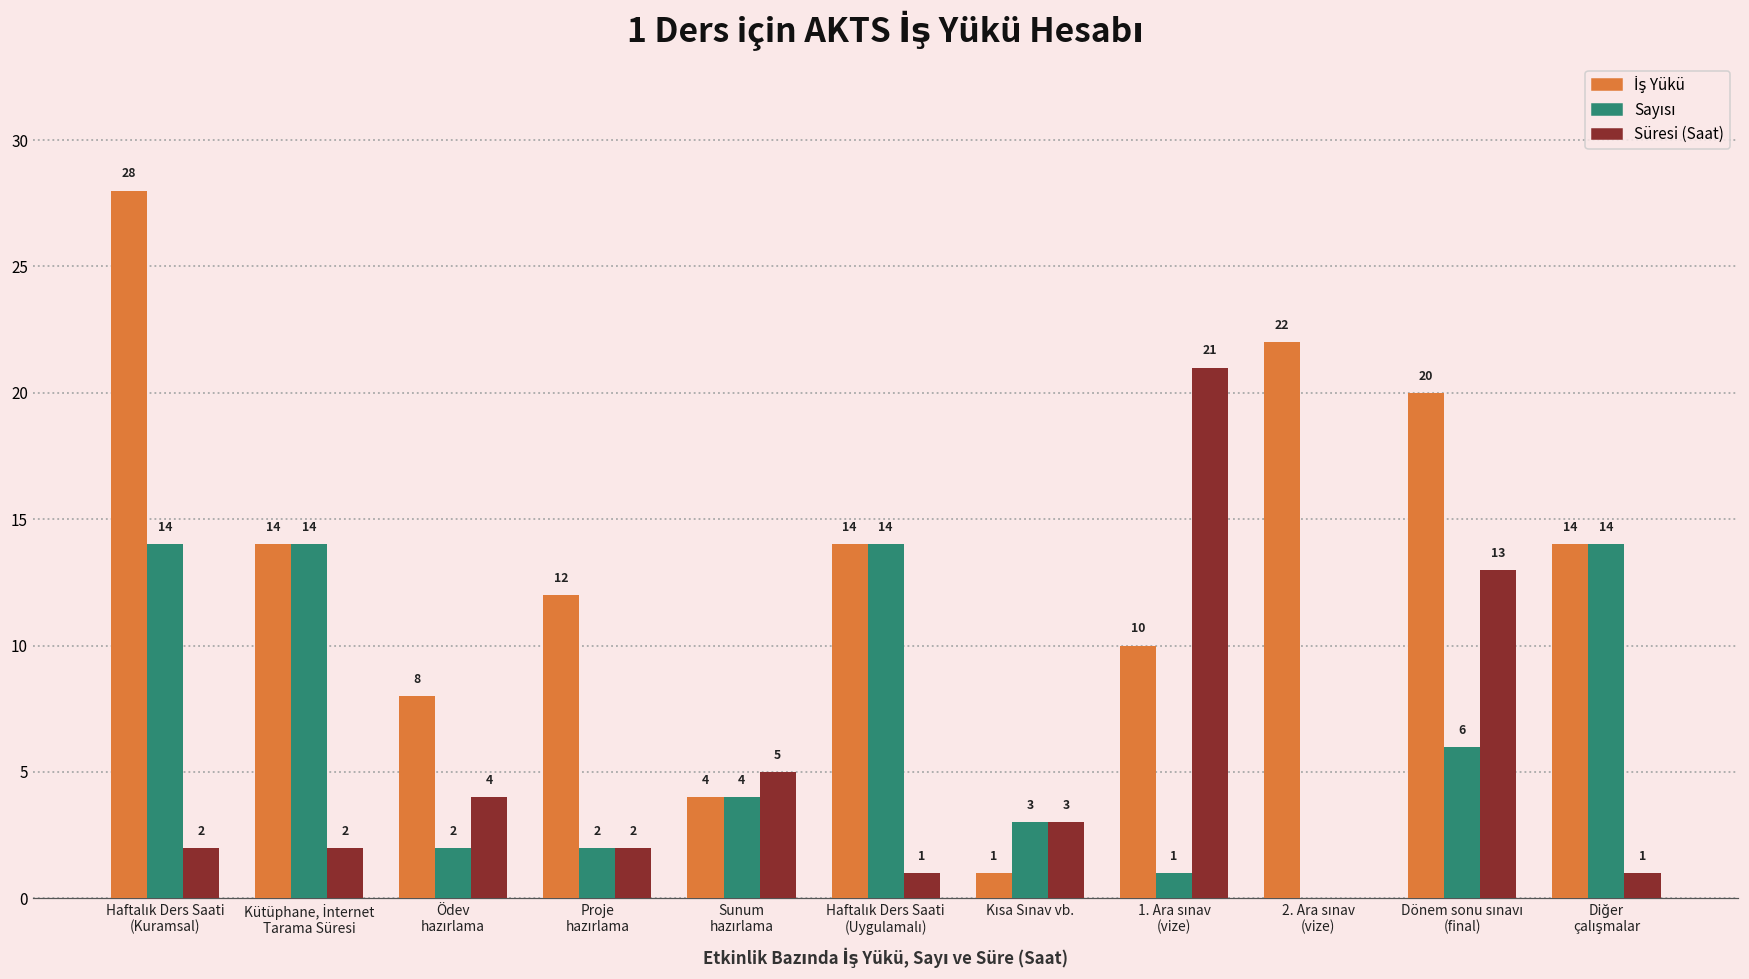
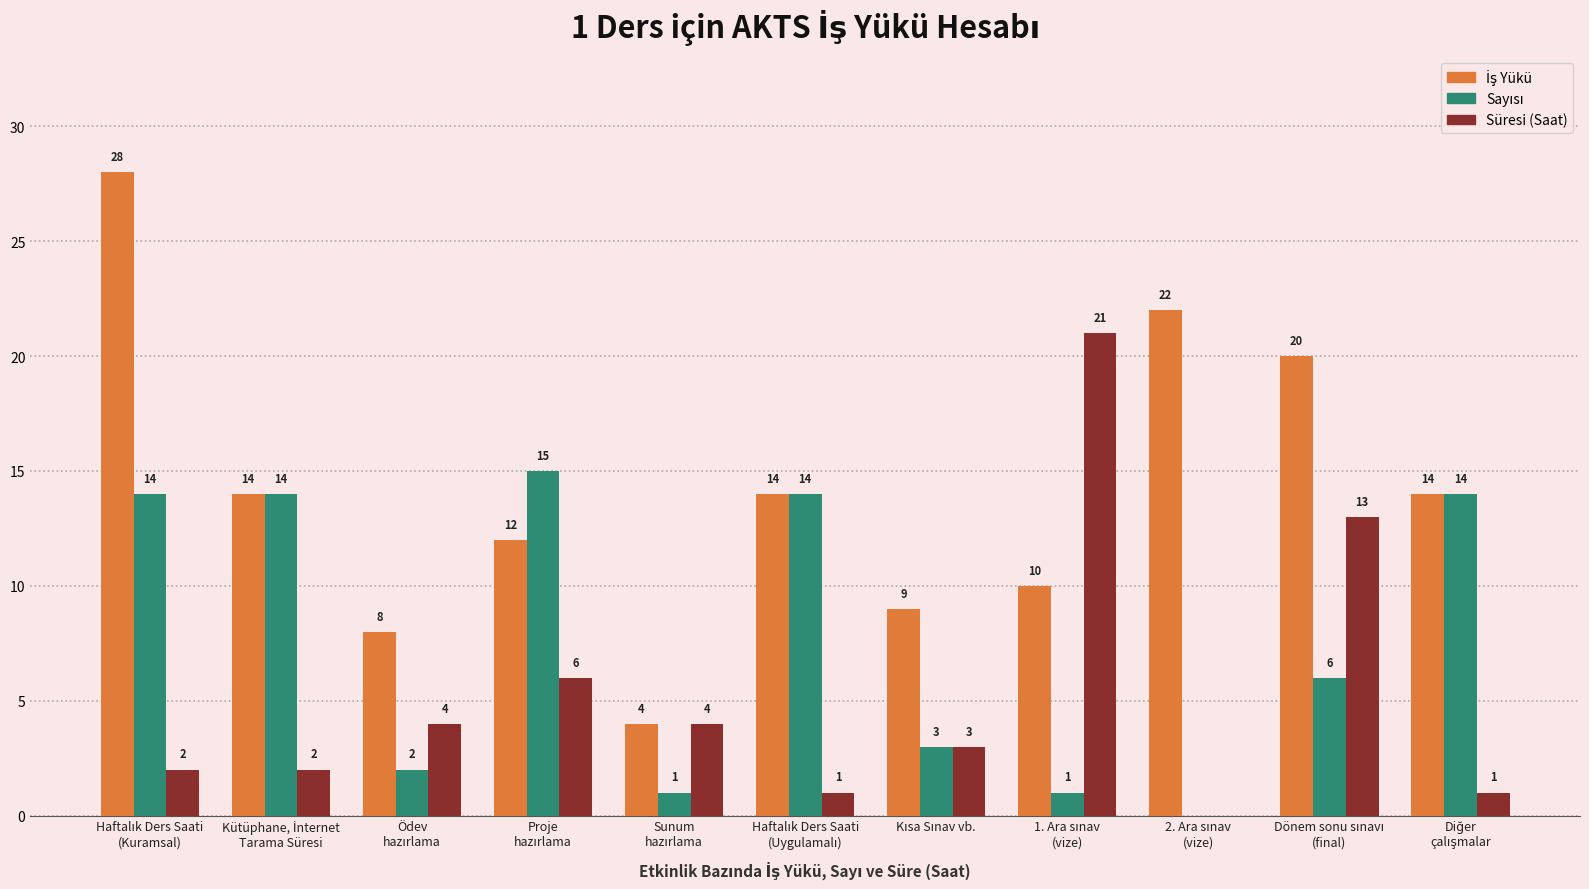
Sayısı, Proje hazırlama: 2 -> 15
Süresi (Saat), Proje hazırlama: 2 -> 6
Sayısı, Sunum hazırlama: 4 -> 1
Süresi (Saat), Sunum hazırlama: 5 -> 4
İş Yükü, Kısa Sınav vb.: 1 -> 9
